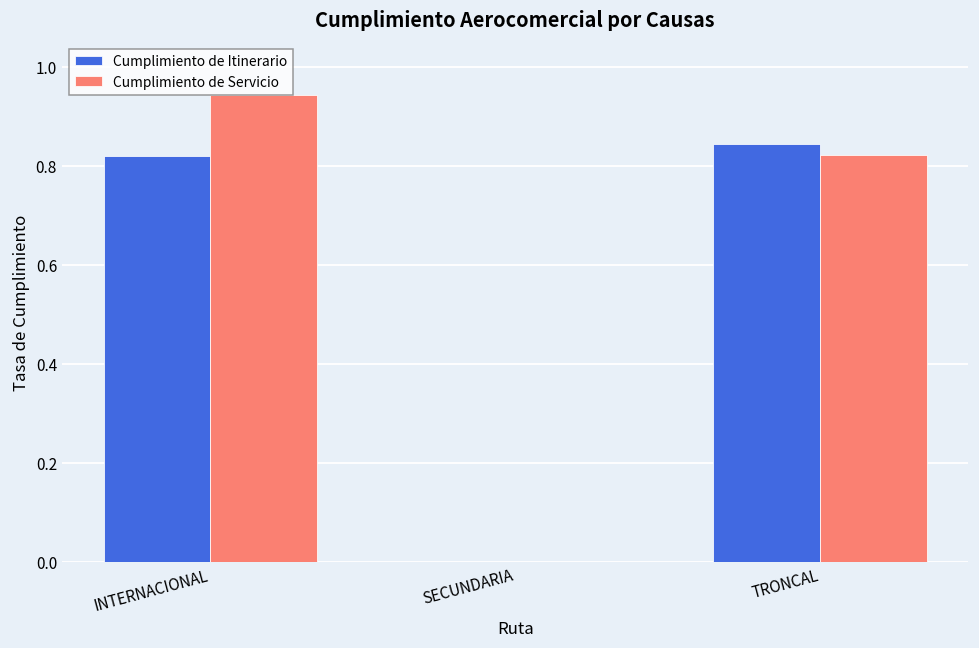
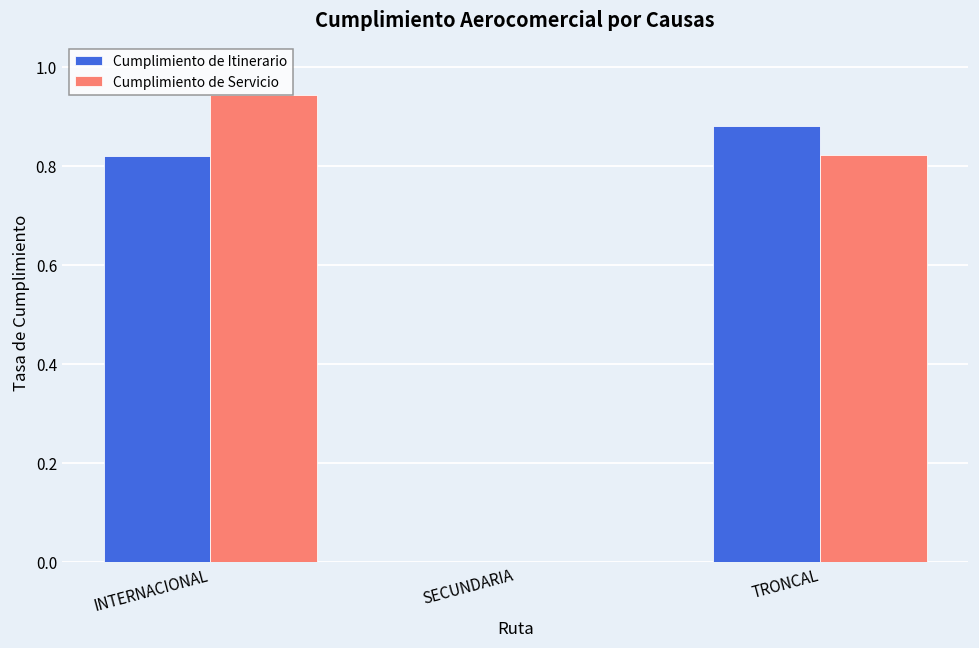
Cumplimiento de Itinerario, TRONCAL: 0.84 -> 0.88
